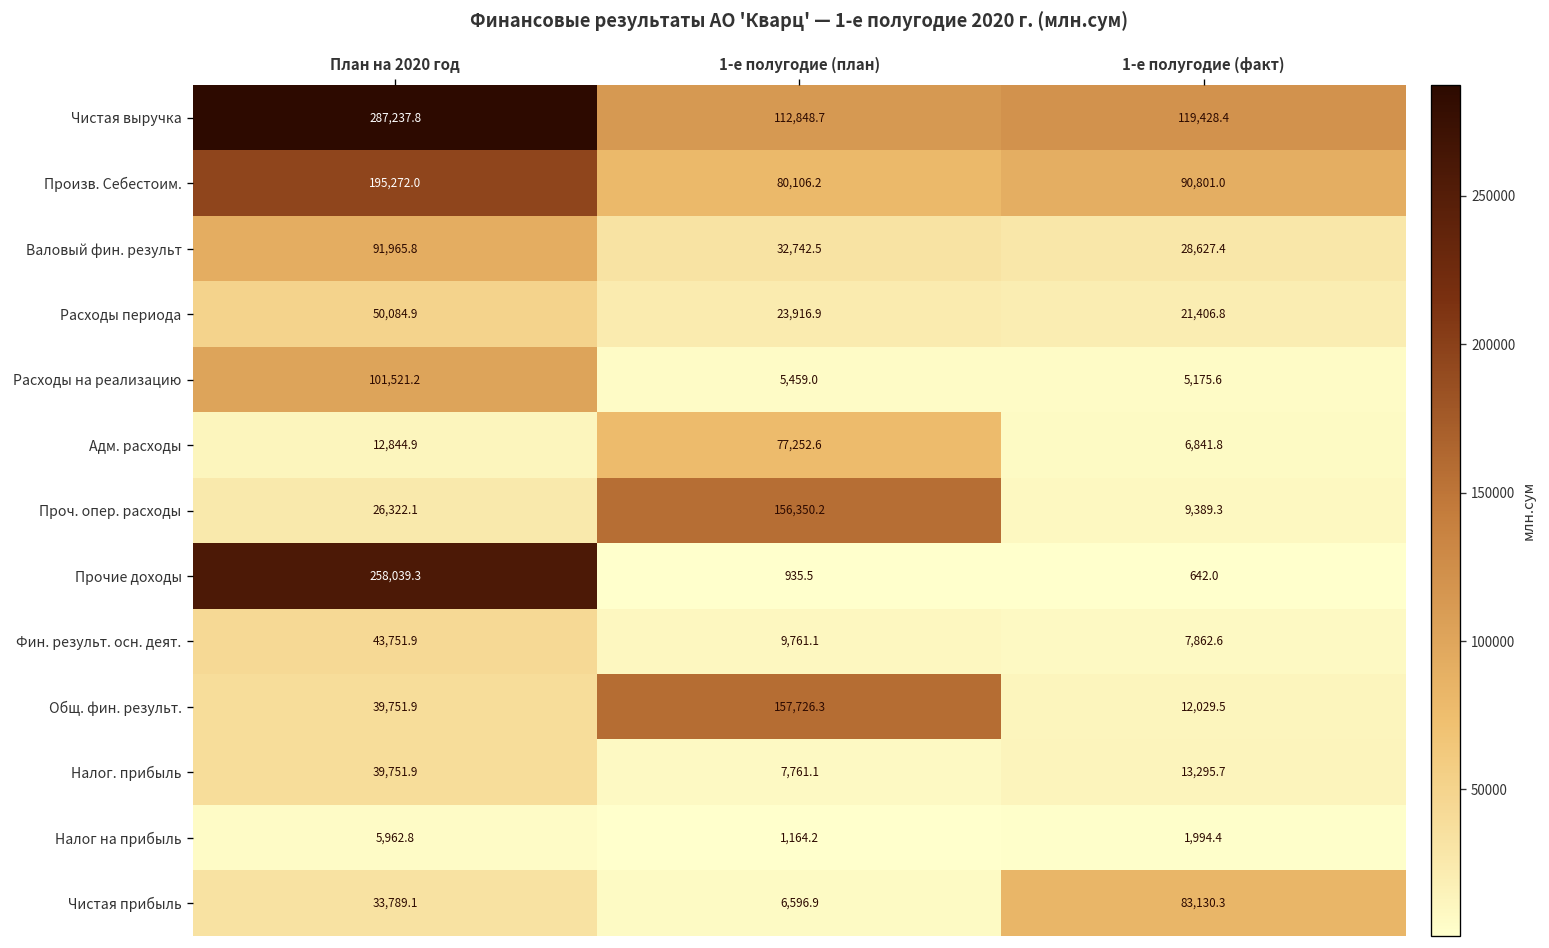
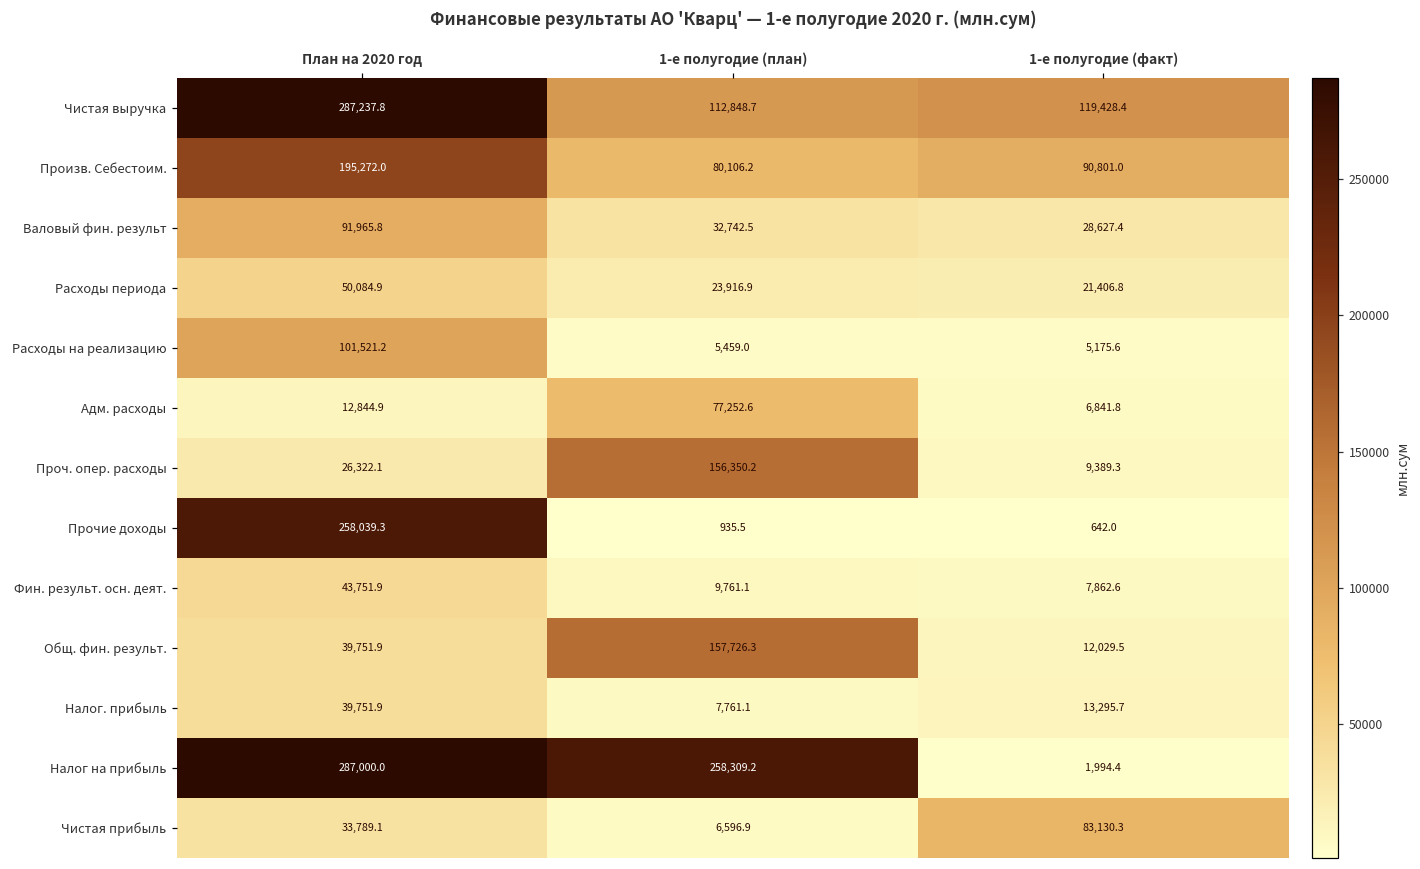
Налог на прибыль, План на 2020 год: 5,962.8 -> 287,000.0
Налог на прибыль, 1-е полугодие (план): 1,164.2 -> 258,309.2
